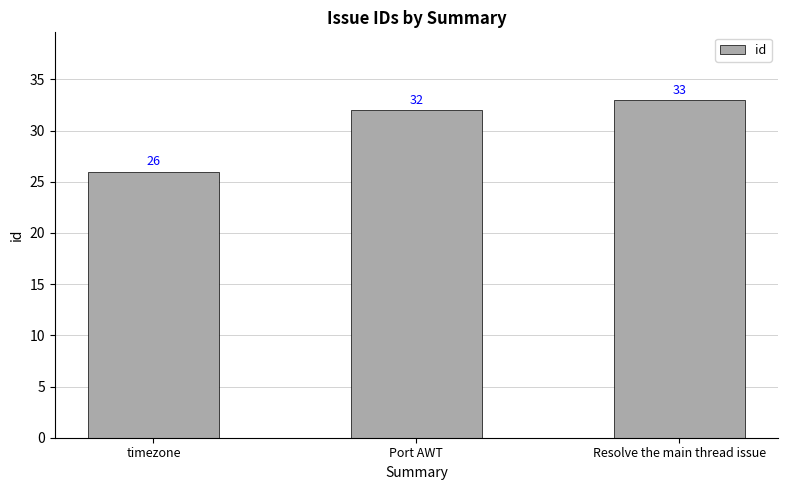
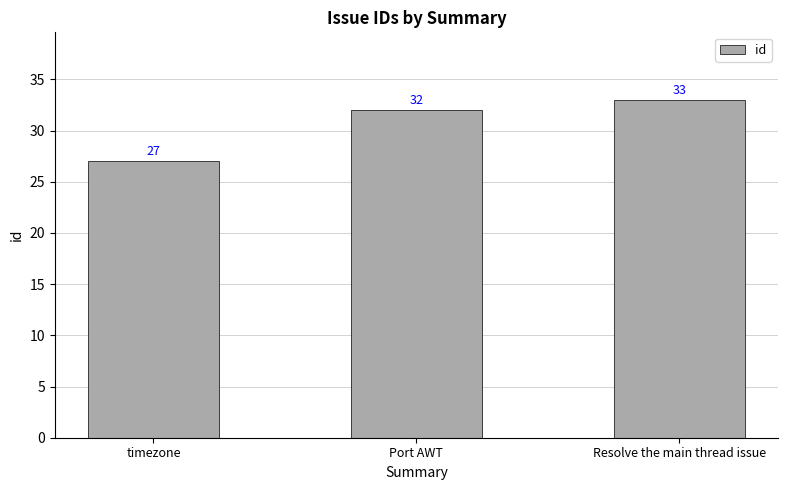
timezone: 26 -> 27
